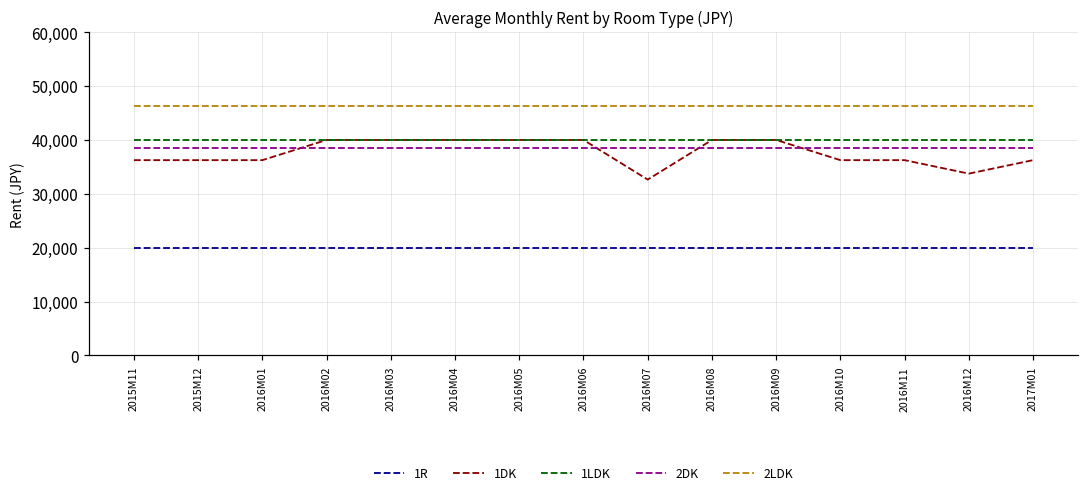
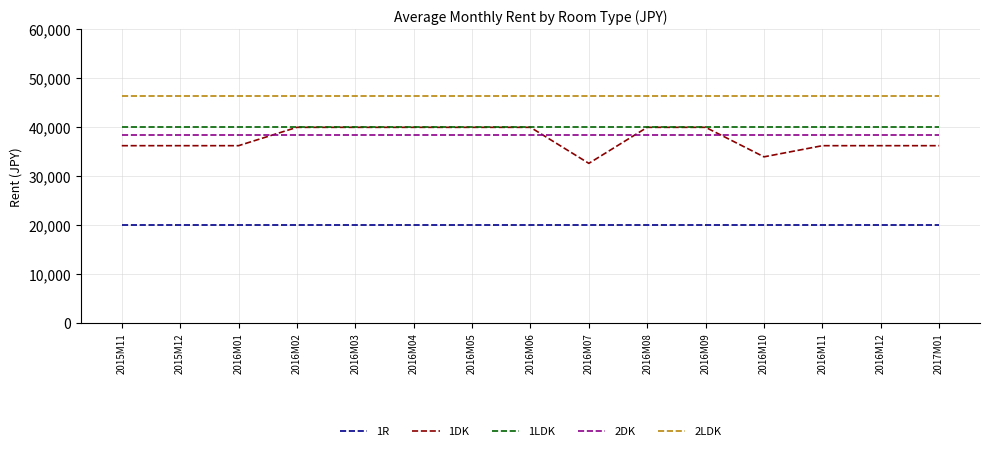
1DK, 2016M10: 36,000 -> 34,000
1DK, 2016M12: 34,000 -> 36,000
